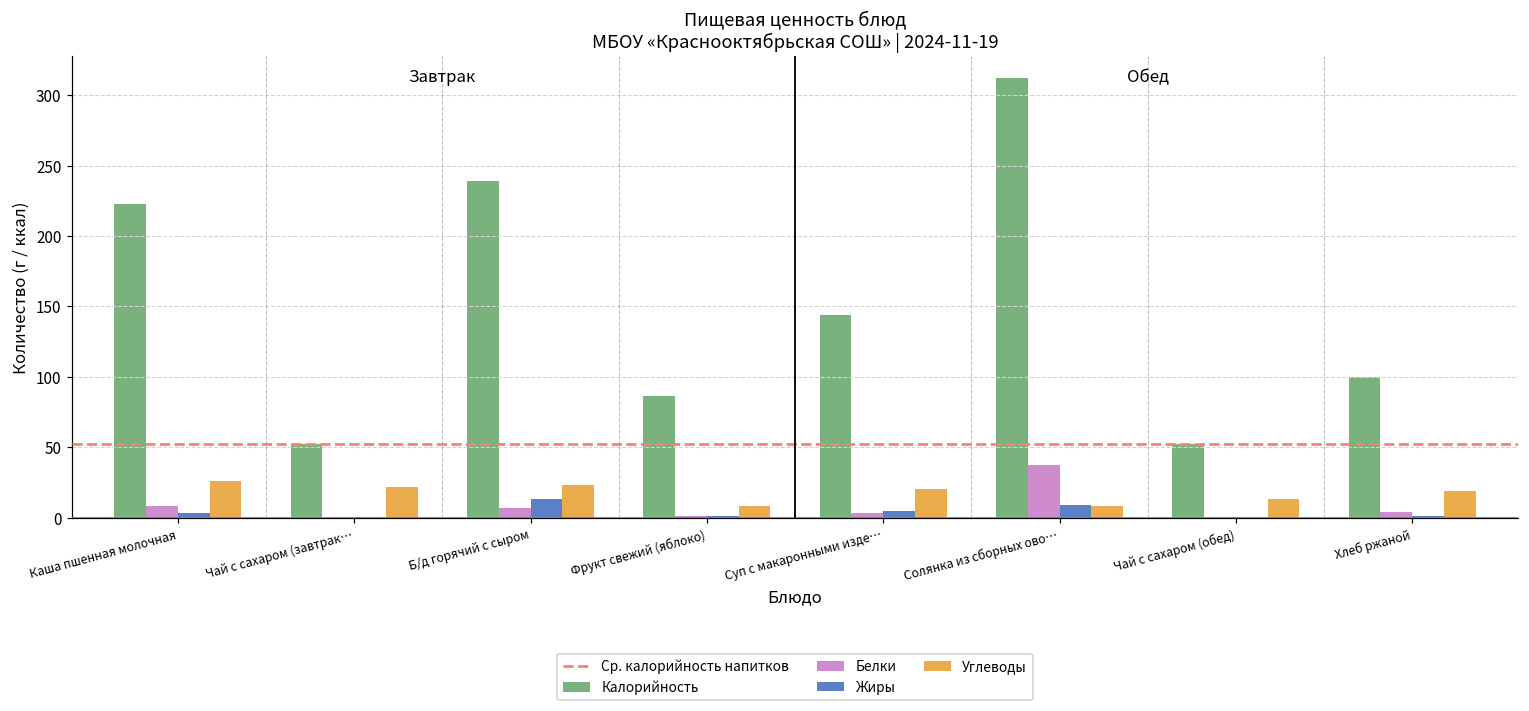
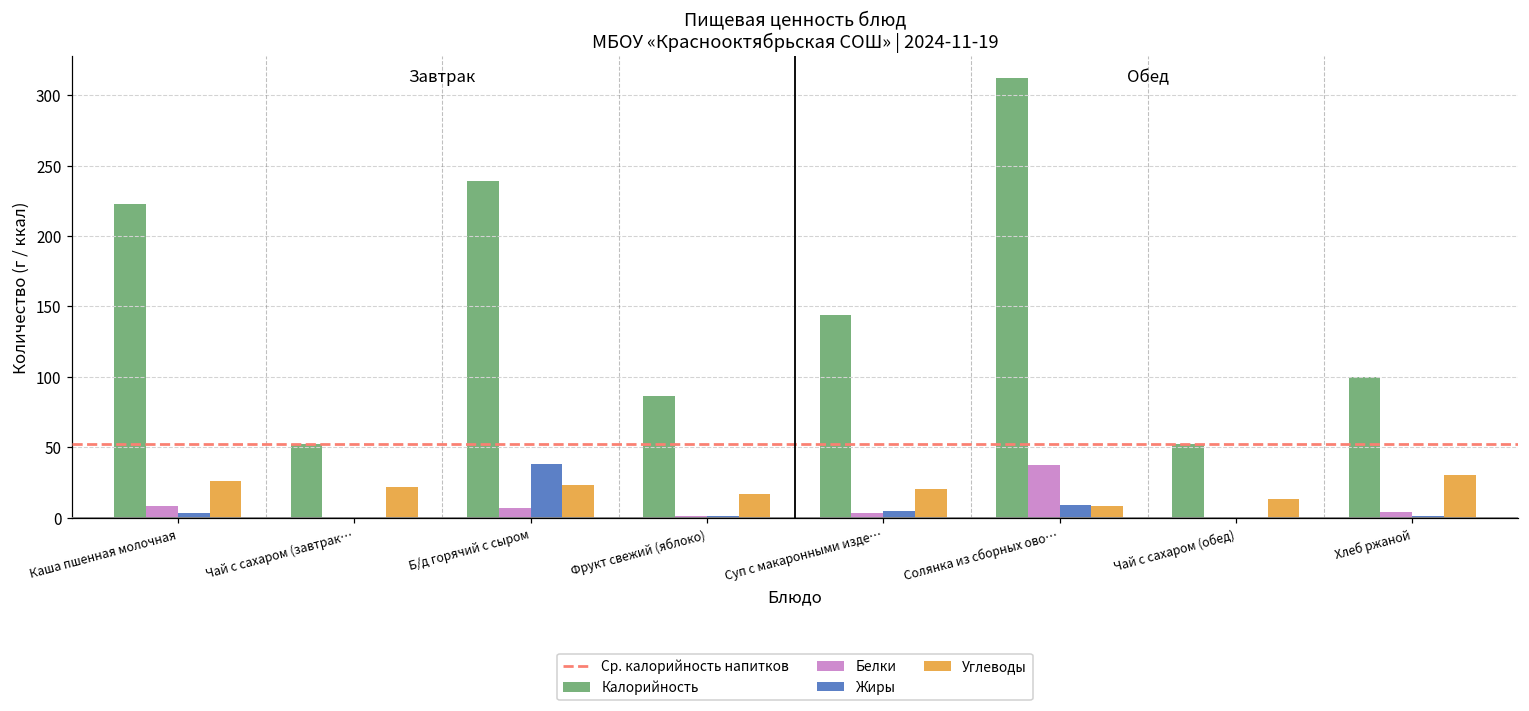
Жиры, Б/д горячий с сыром: 13 -> 38
Углеводы, Фрукт свежий (яблоко): 8 -> 17
Углеводы, Хлеб ржаной: 19 -> 30
